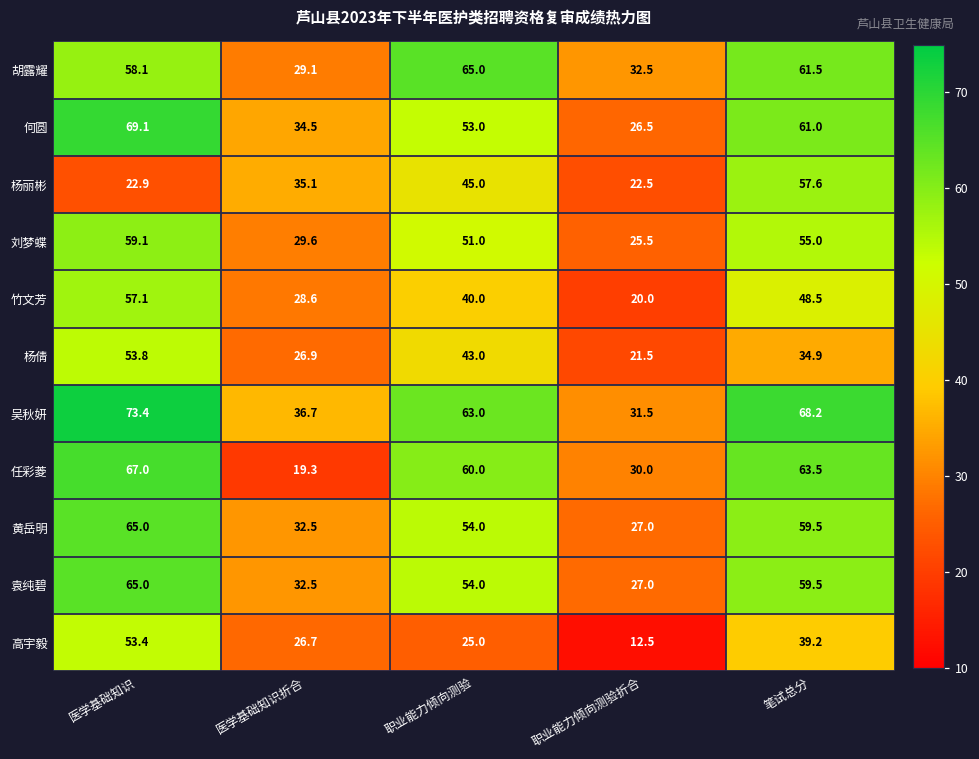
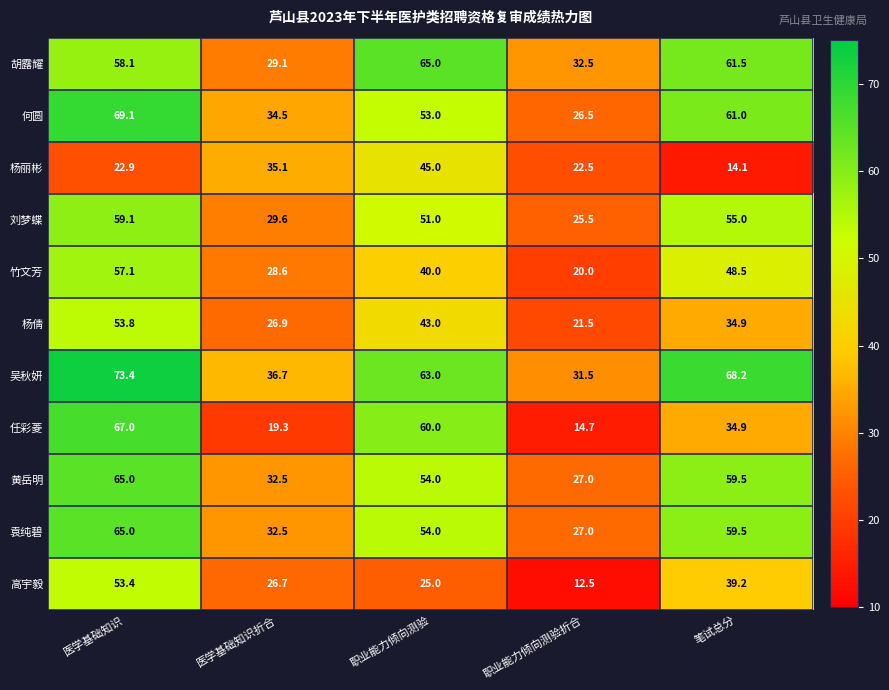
杨丽彬, 笔试总分: 57.6 -> 14.1
任彩菱, 职业能力倾向测验折合: 30.0 -> 14.7
任彩菱, 笔试总分: 63.5 -> 34.9
